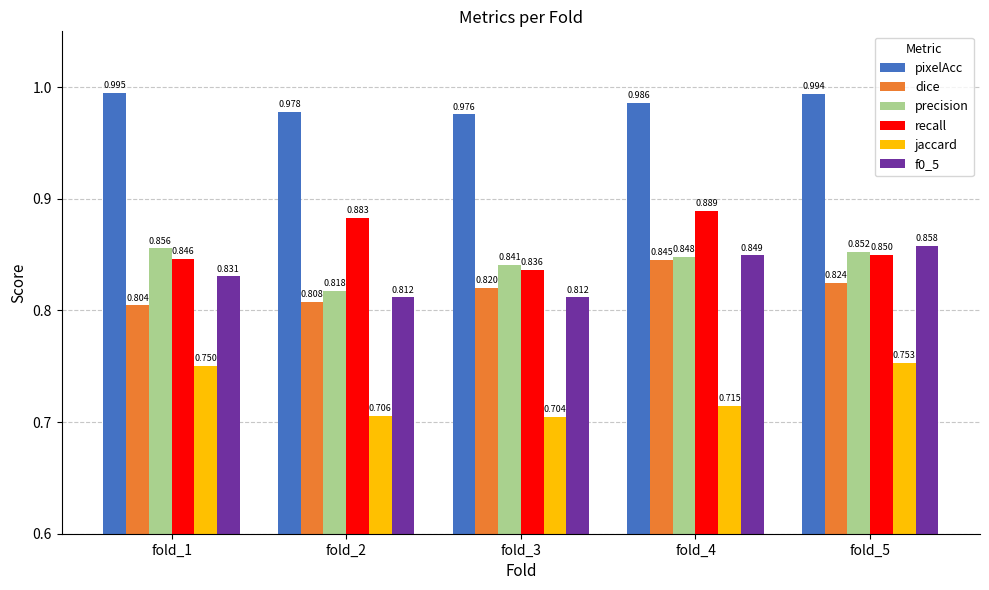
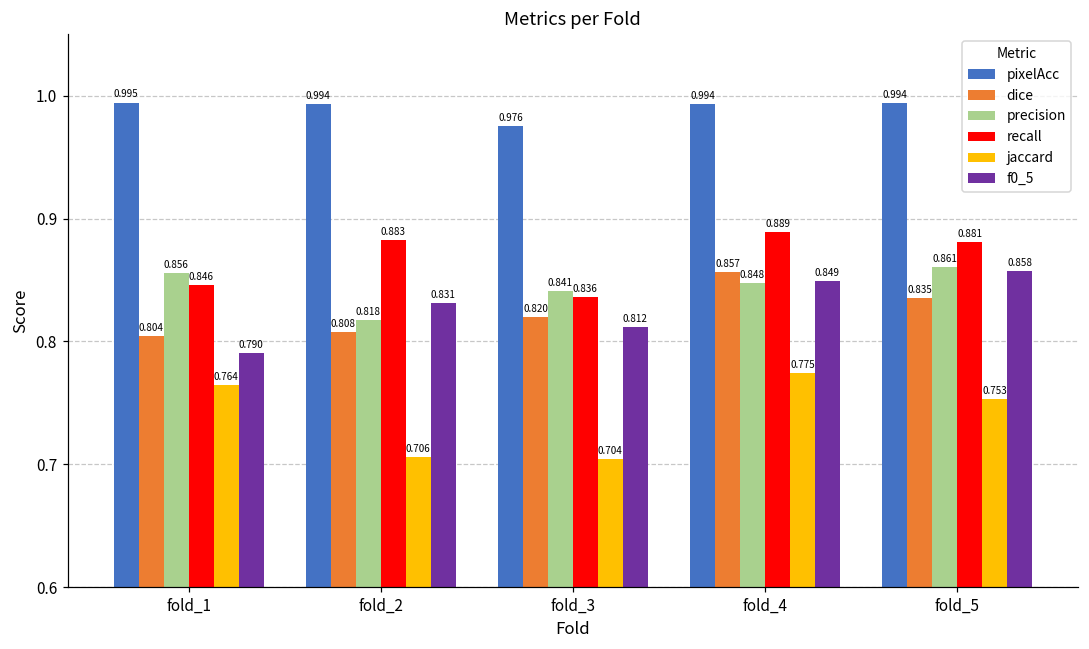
jaccard, fold_1: 0.750 -> 0.764
f0_5, fold_1: 0.831 -> 0.790
pixelAcc, fold_2: 0.978 -> 0.994
f0_5, fold_2: 0.812 -> 0.831
pixelAcc, fold_4: 0.986 -> 0.994
dice, fold_4: 0.845 -> 0.857
jaccard, fold_4: 0.715 -> 0.775
dice, fold_5: 0.824 -> 0.835
precision, fold_5: 0.852 -> 0.861
recall, fold_5: 0.850 -> 0.881
